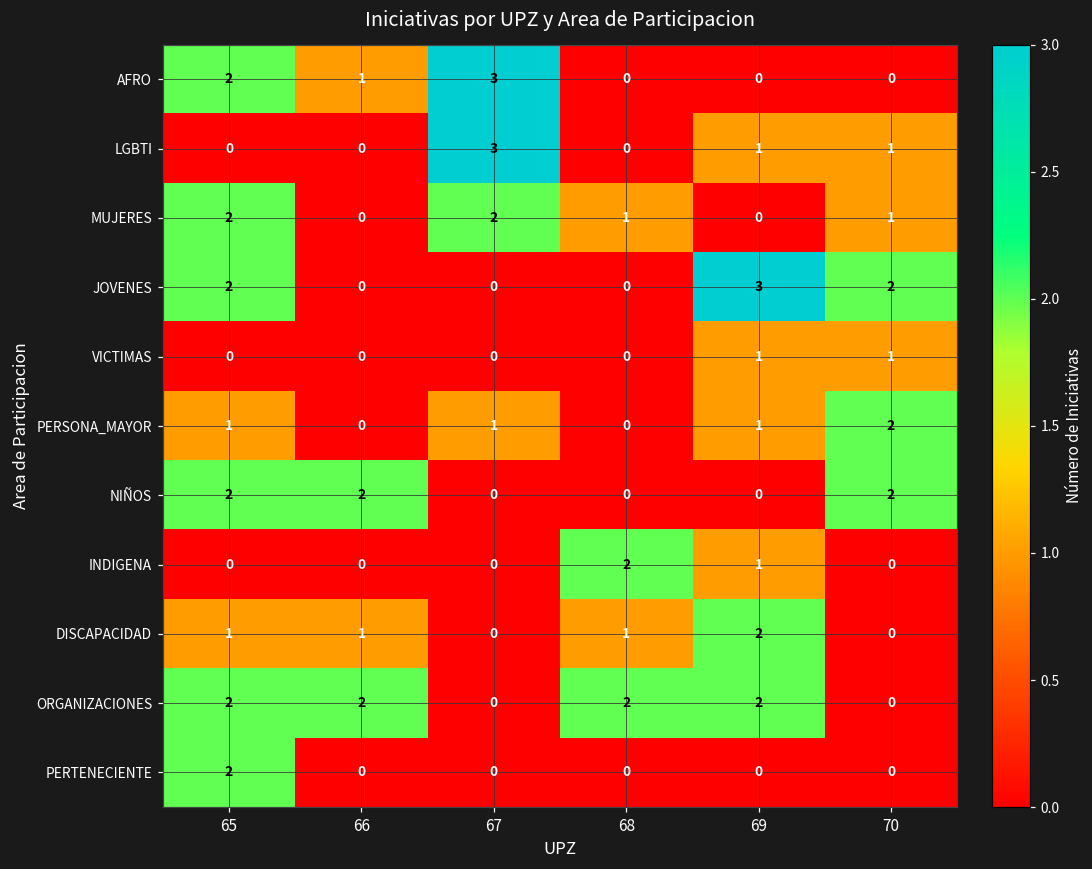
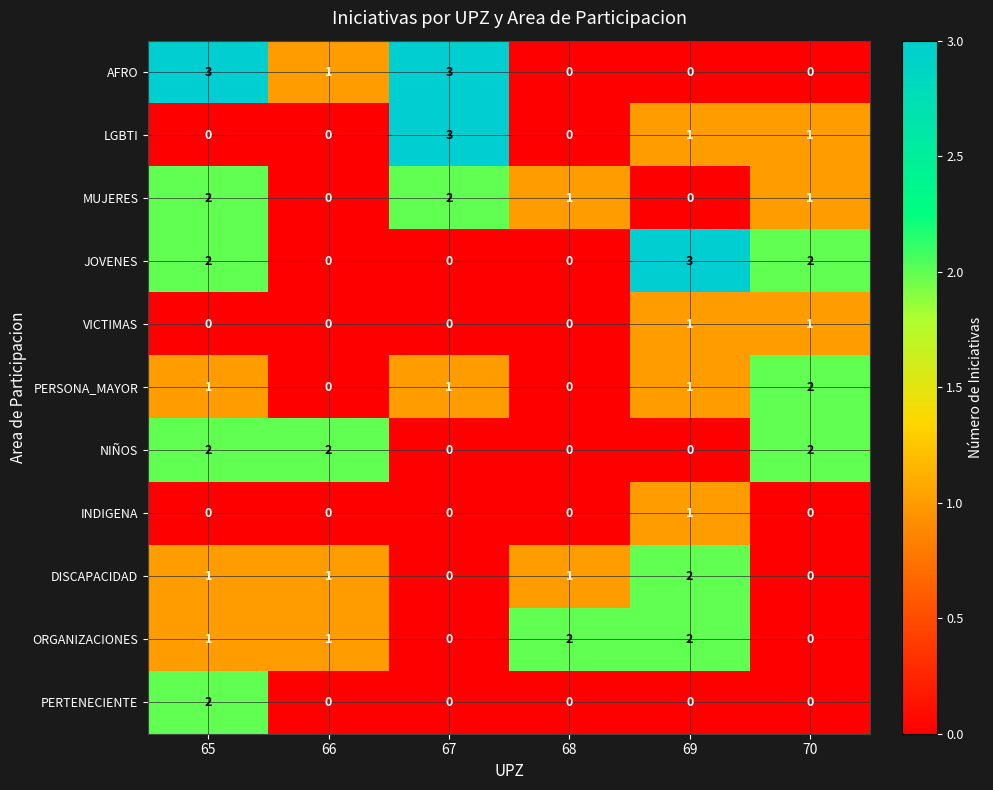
AFRO, 65: 2 -> 3
INDIGENA, 68: 2 -> 0
ORGANIZACIONES, 65: 2 -> 1
ORGANIZACIONES, 66: 2 -> 1
